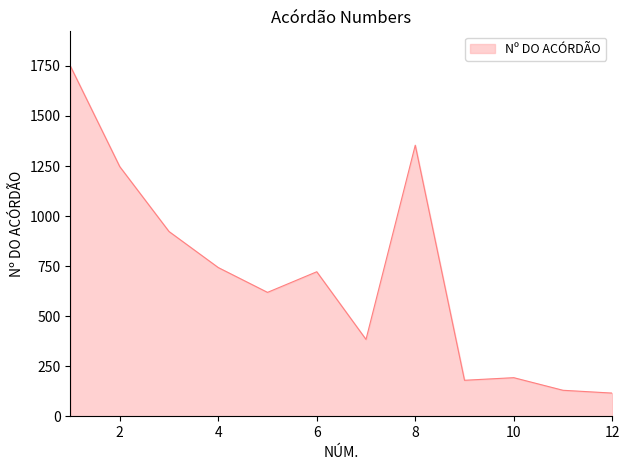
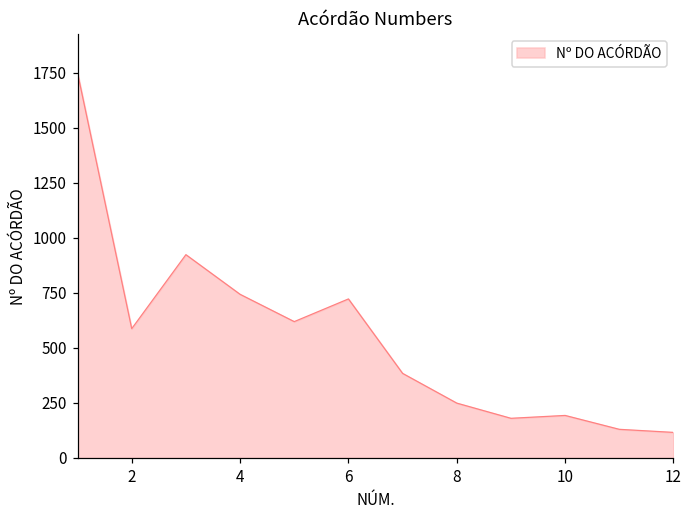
2: 1250 -> 590
8: 1350 -> 250
